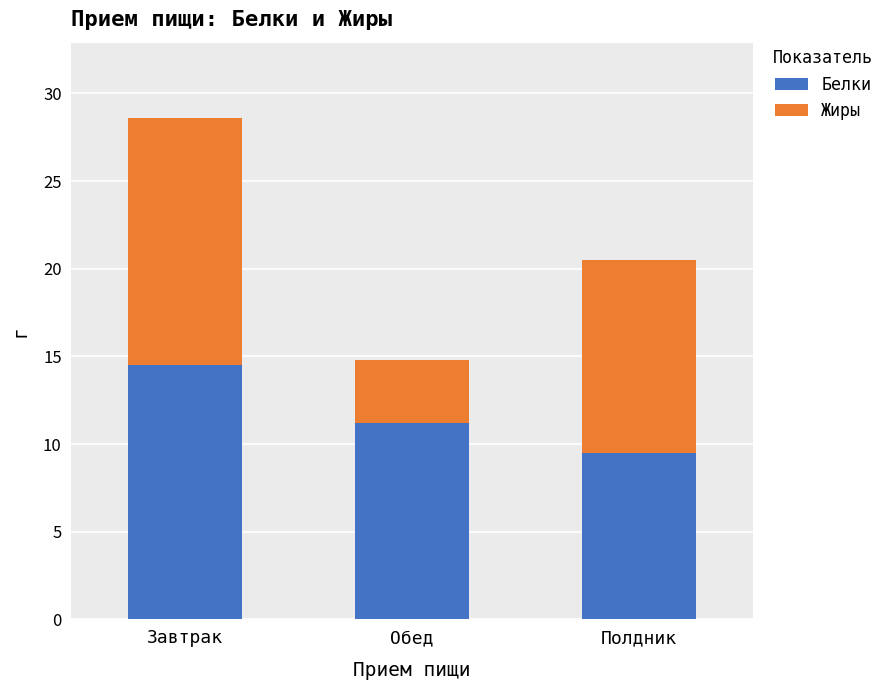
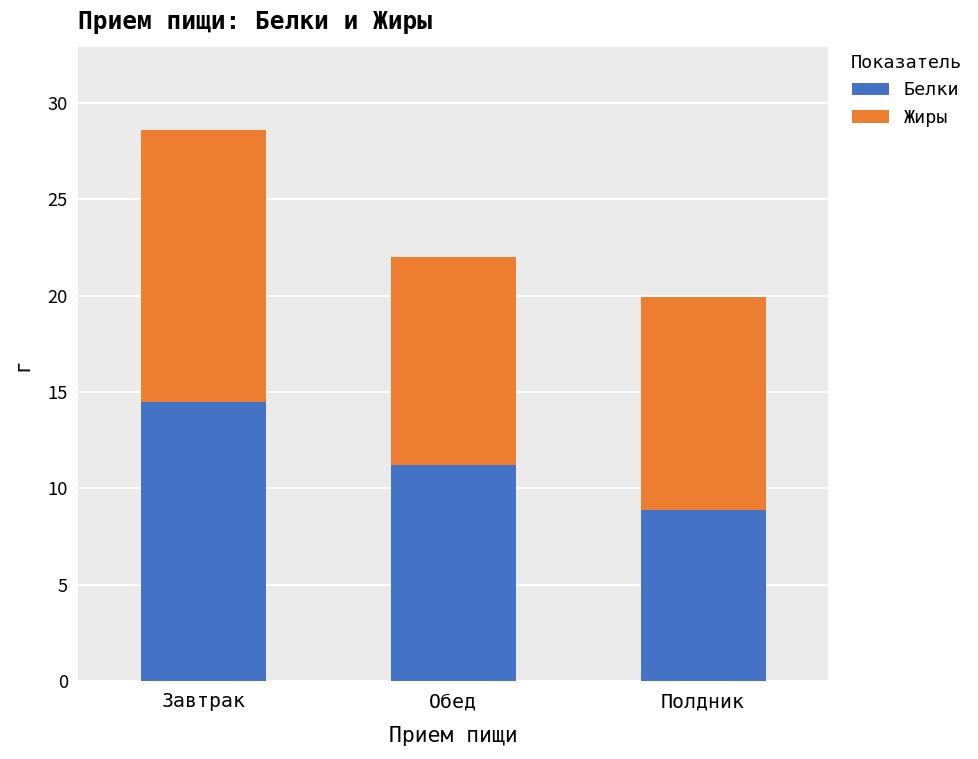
Жиры, Обед: 3.6 -> 10.8
Белки, Полдник: 9.5 -> 8.9
